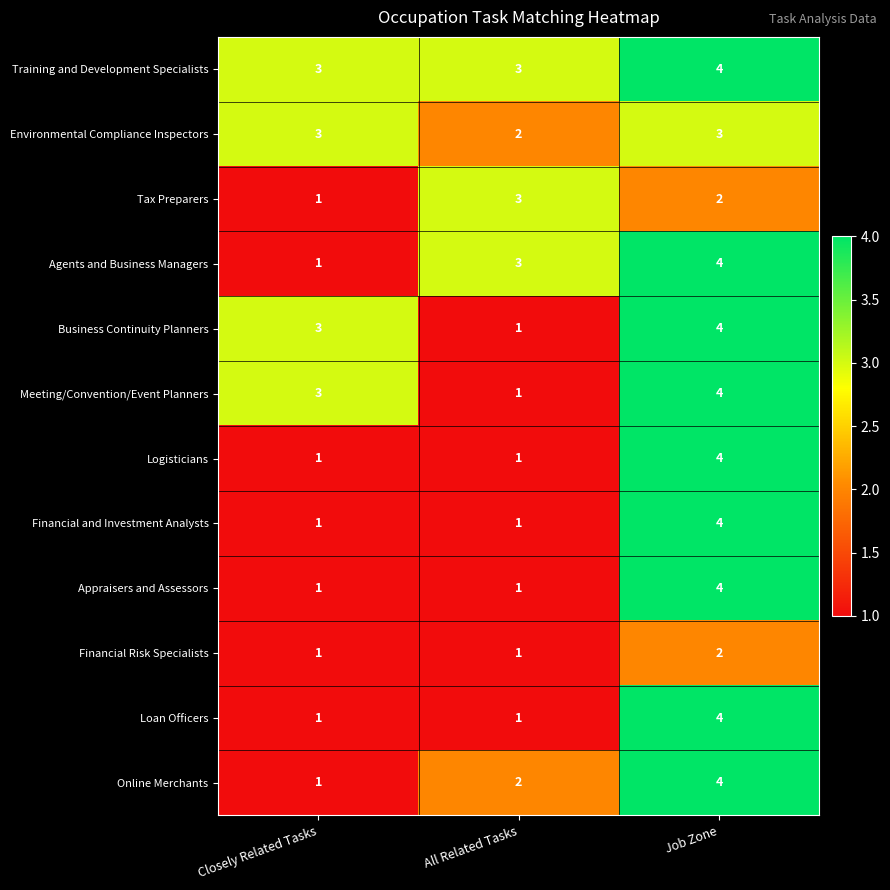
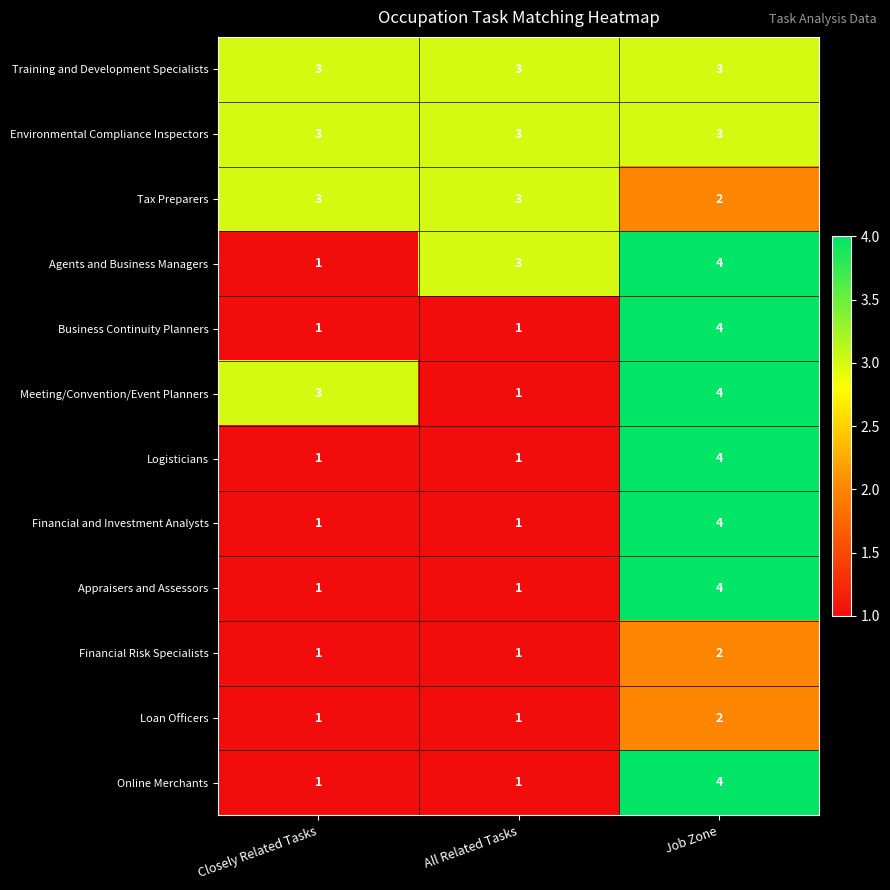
Training and Development Specialists, Job Zone: 4 -> 3
Environmental Compliance Inspectors, All Related Tasks: 2 -> 3
Tax Preparers, Closely Related Tasks: 1 -> 3
Business Continuity Planners, Closely Related Tasks: 3 -> 1
Loan Officers, Job Zone: 4 -> 2
Online Merchants, All Related Tasks: 2 -> 1
